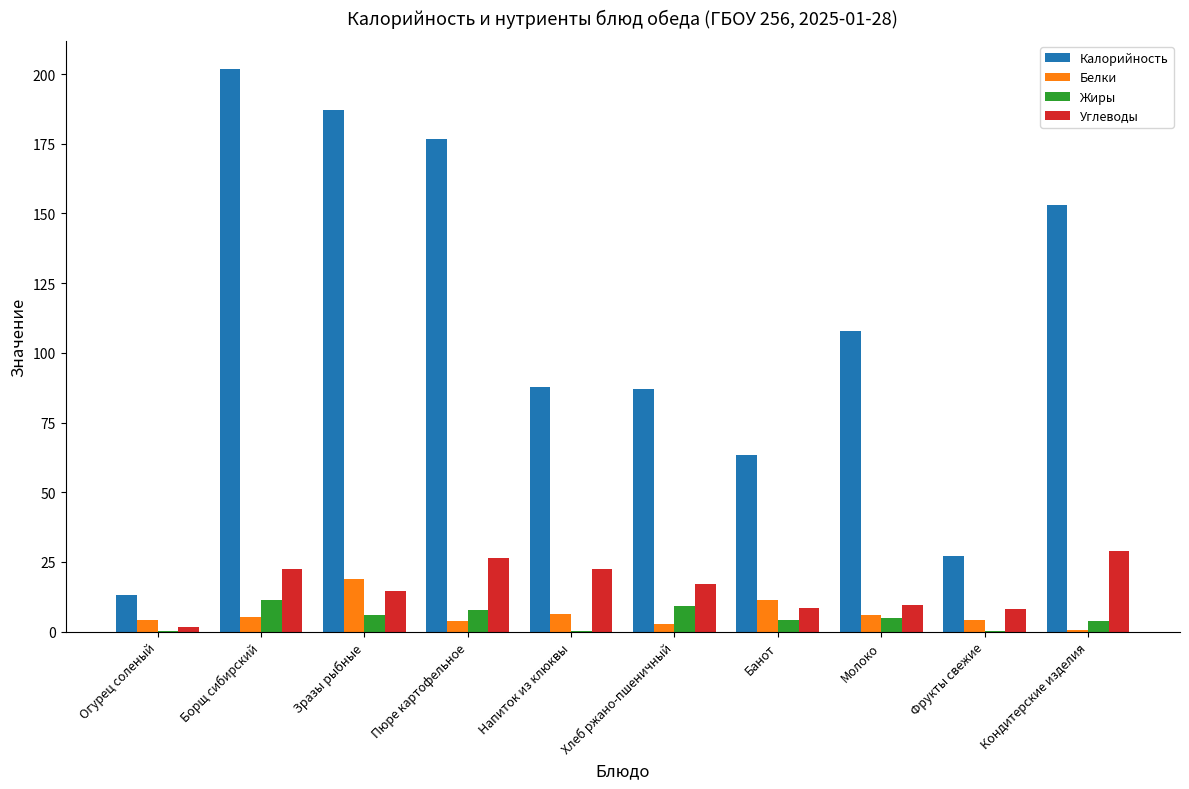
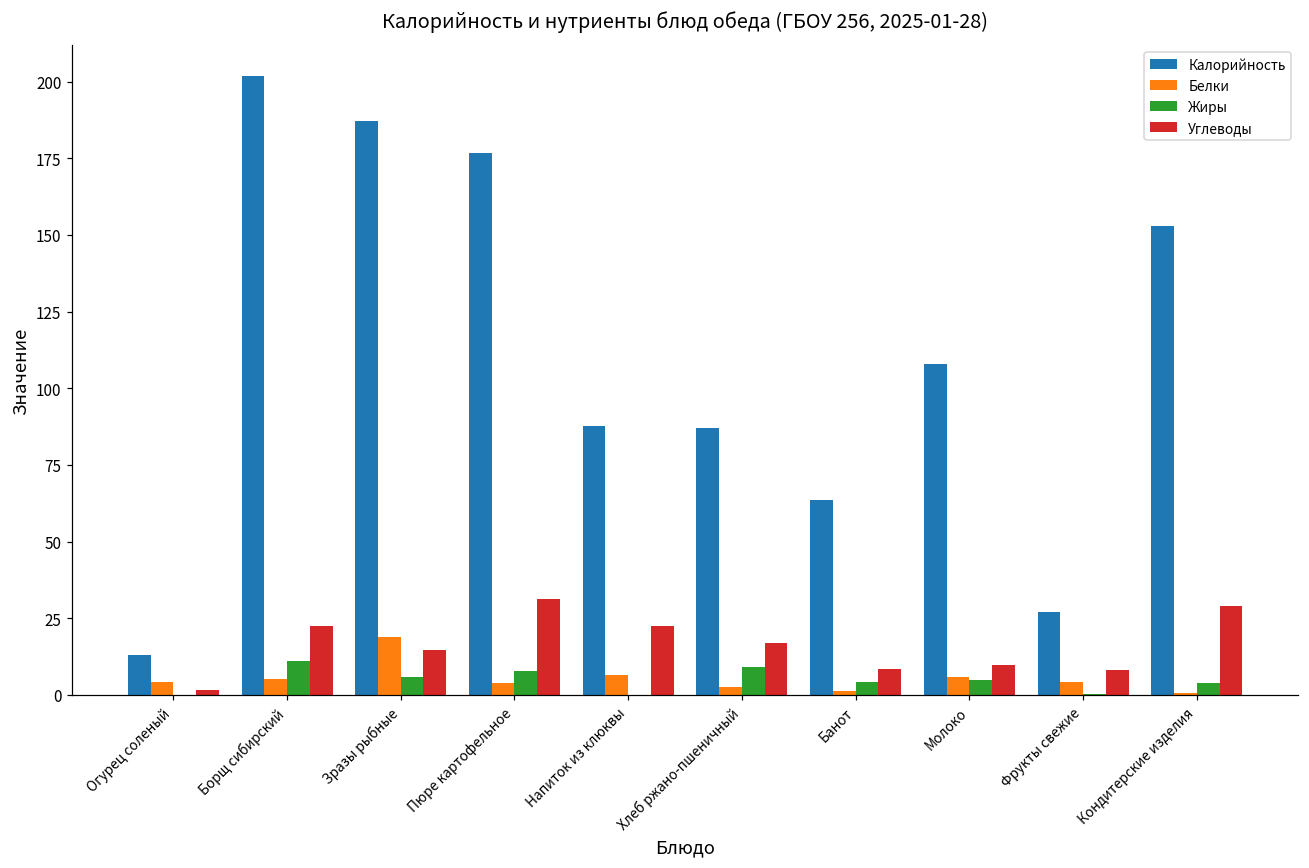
Углеводы, Пюре картофельное: 26 -> 31
Белки, Банот: 11 -> 1
